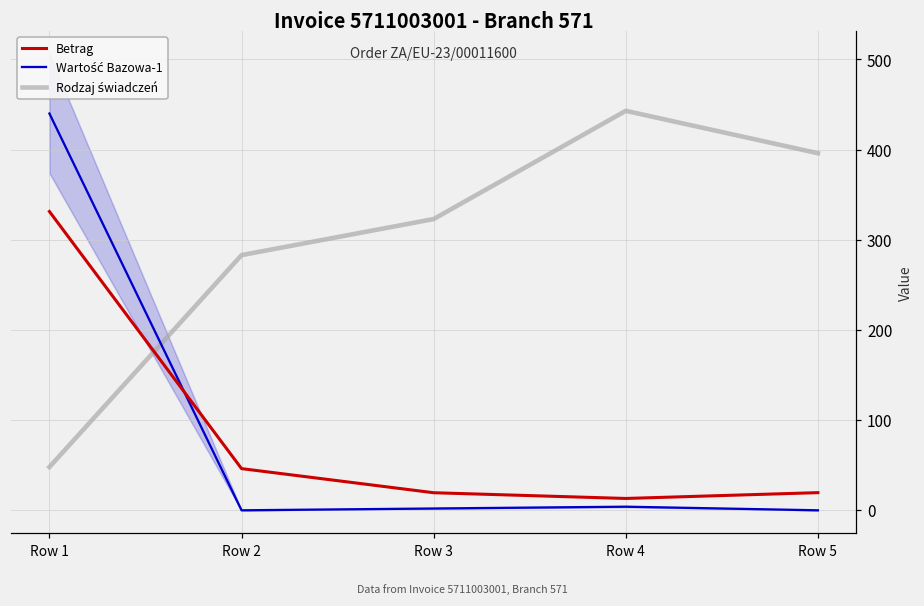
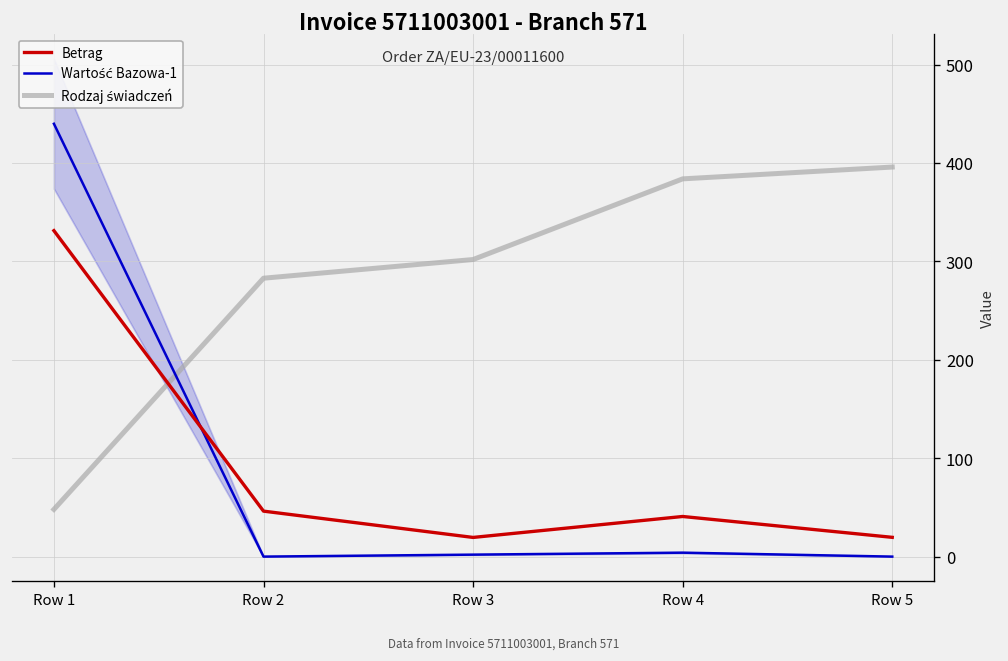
Rodzaj świadczeń, Row 3: 320 -> 300
Betrag, Row 4: 10 -> 40
Rodzaj świadczeń, Row 4: 440 -> 380
